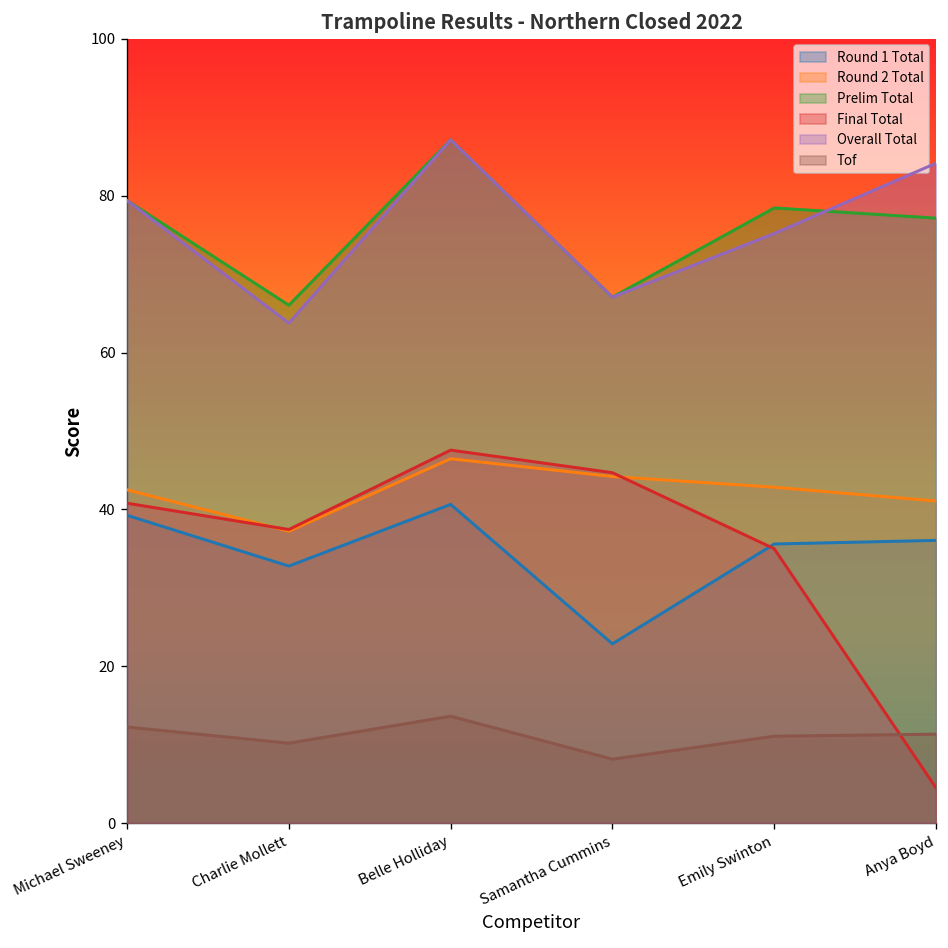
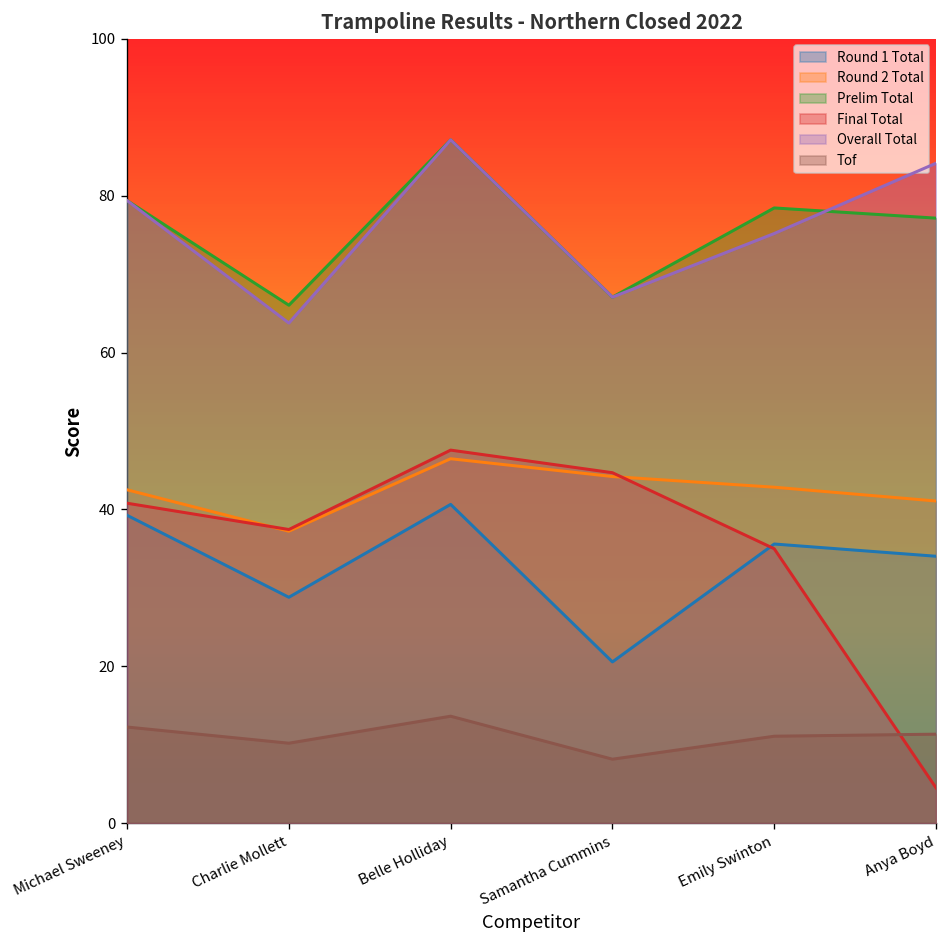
Round 1 Total, Charlie Mollett: 33 -> 29
Round 1 Total, Samantha Cummins: 23 -> 21
Round 1 Total, Anya Boyd: 36 -> 34
